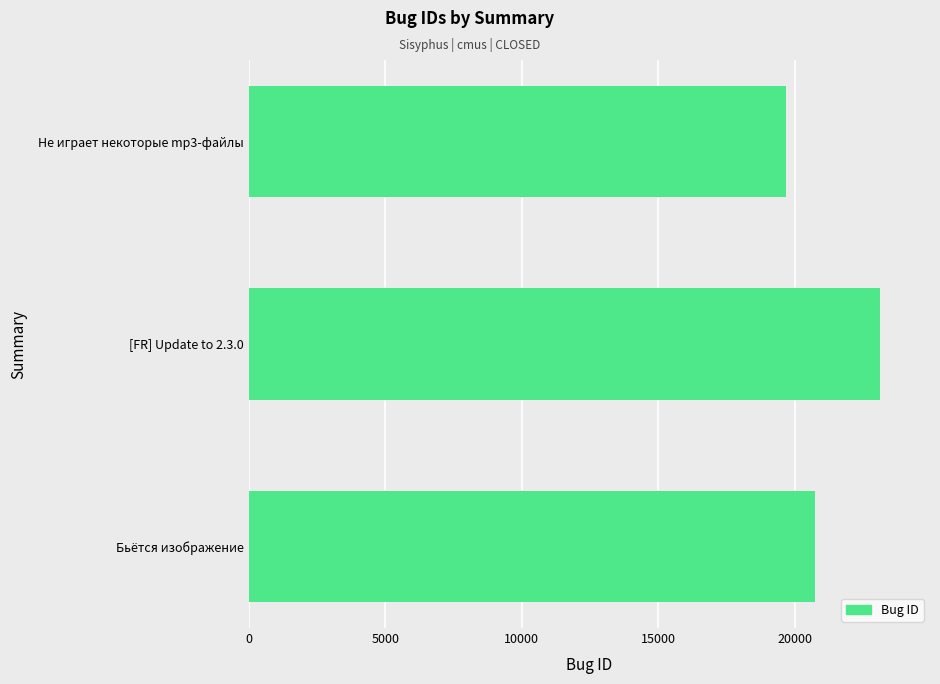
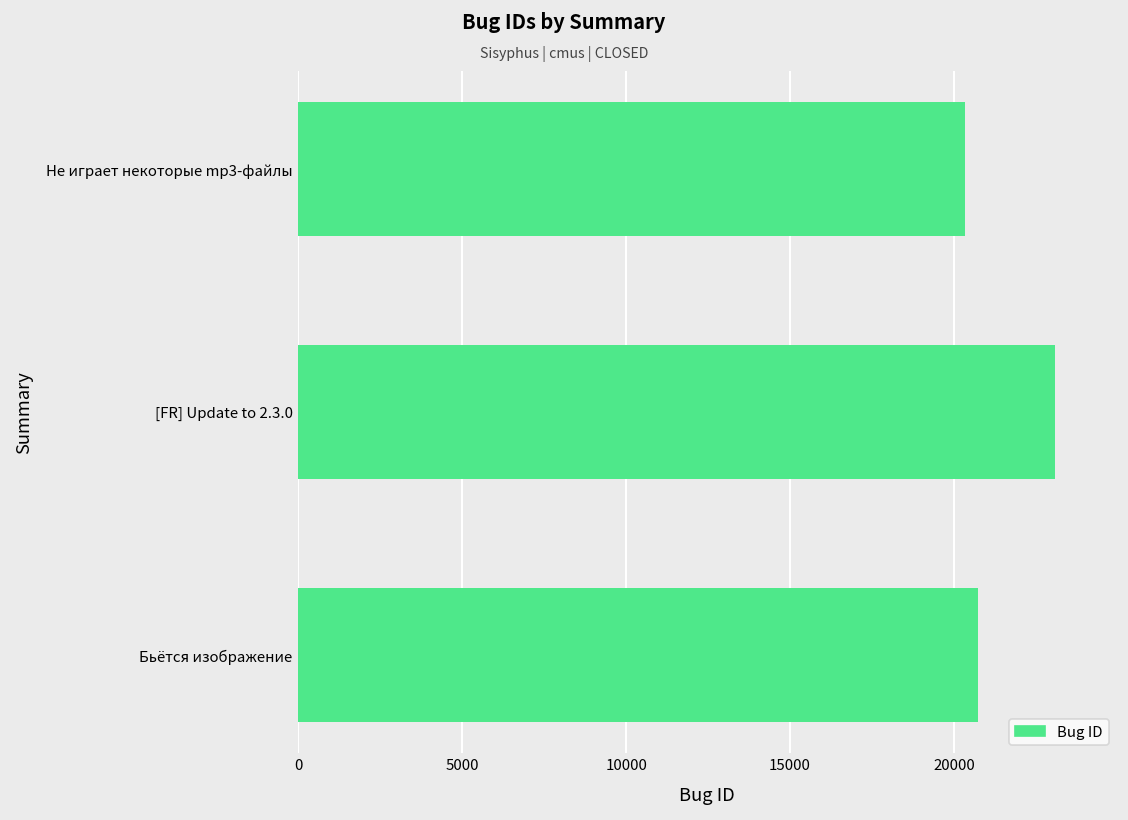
Не играет некоторые mp3-файлы: 19700 -> 20300
